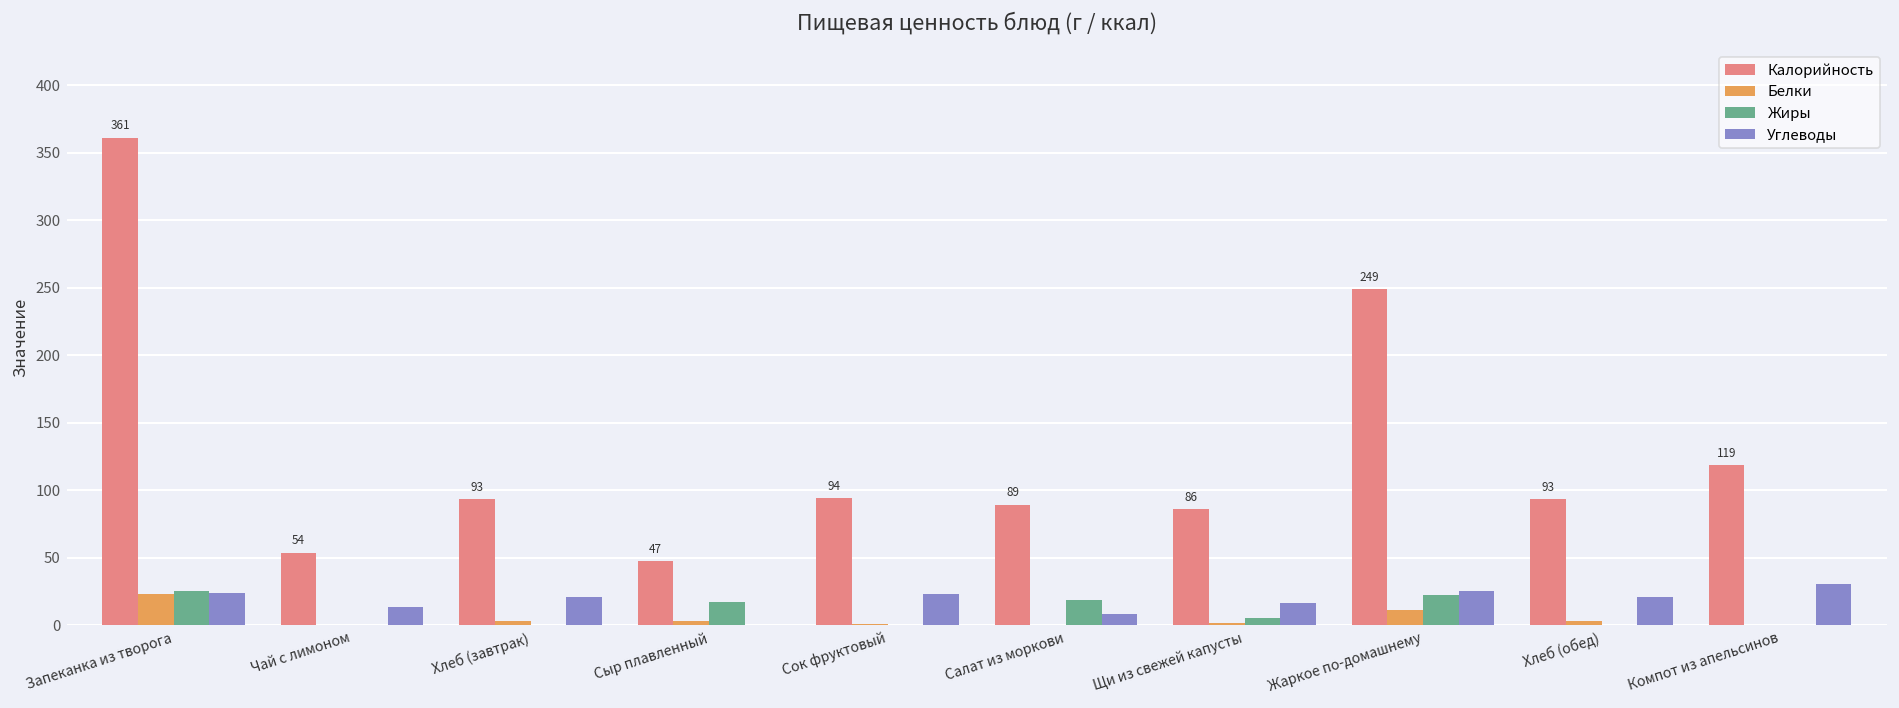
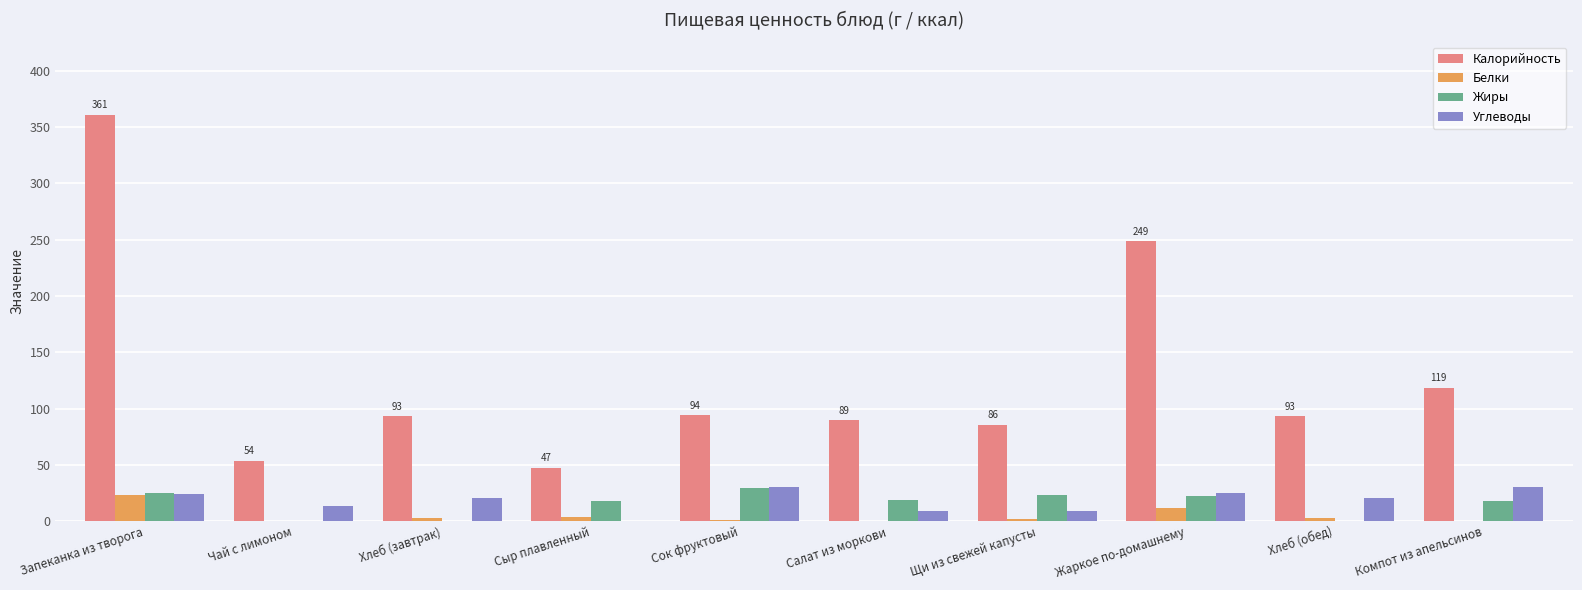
Жиры, Сок фруктовый: 0 -> 30
Углеводы, Сок фруктовый: 23 -> 31
Жиры, Щи из свежей капусты: 6 -> 23
Углеводы, Щи из свежей капусты: 16 -> 9
Жиры, Компот из апельсинов: 0 -> 18
